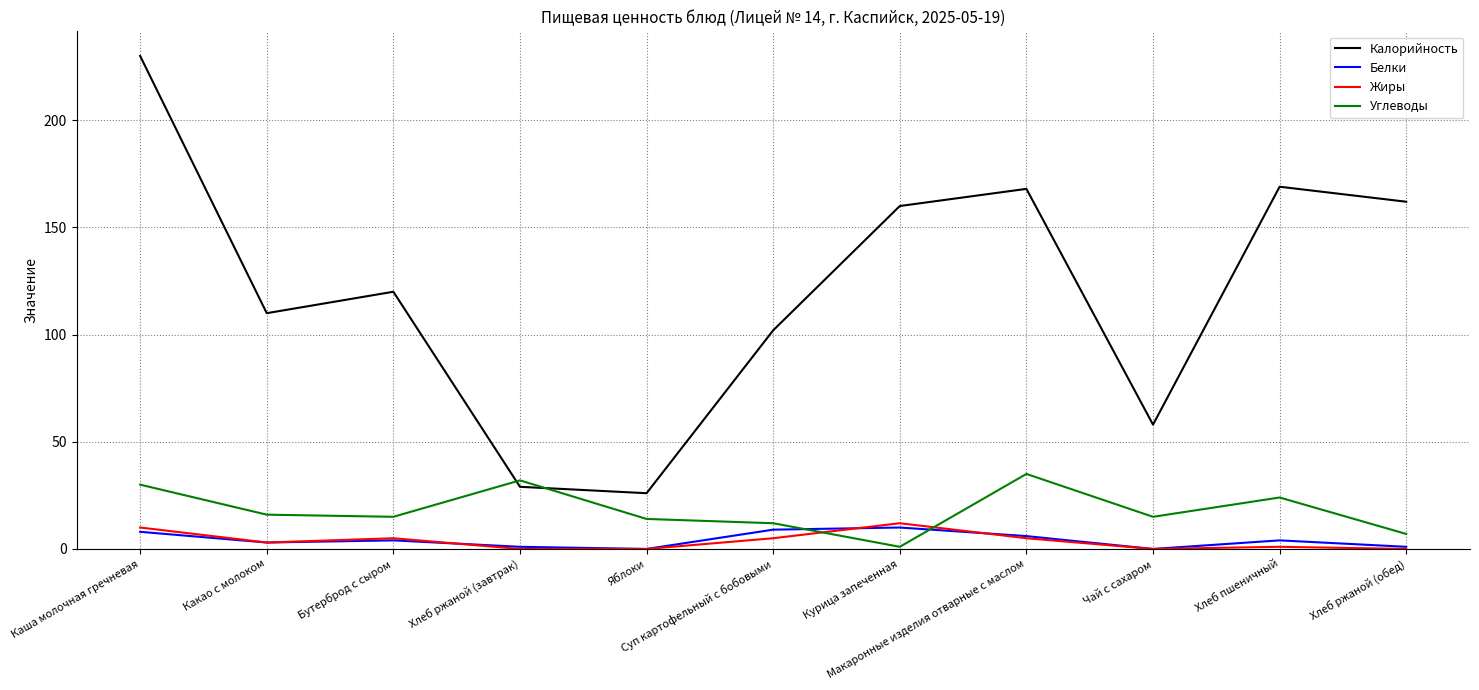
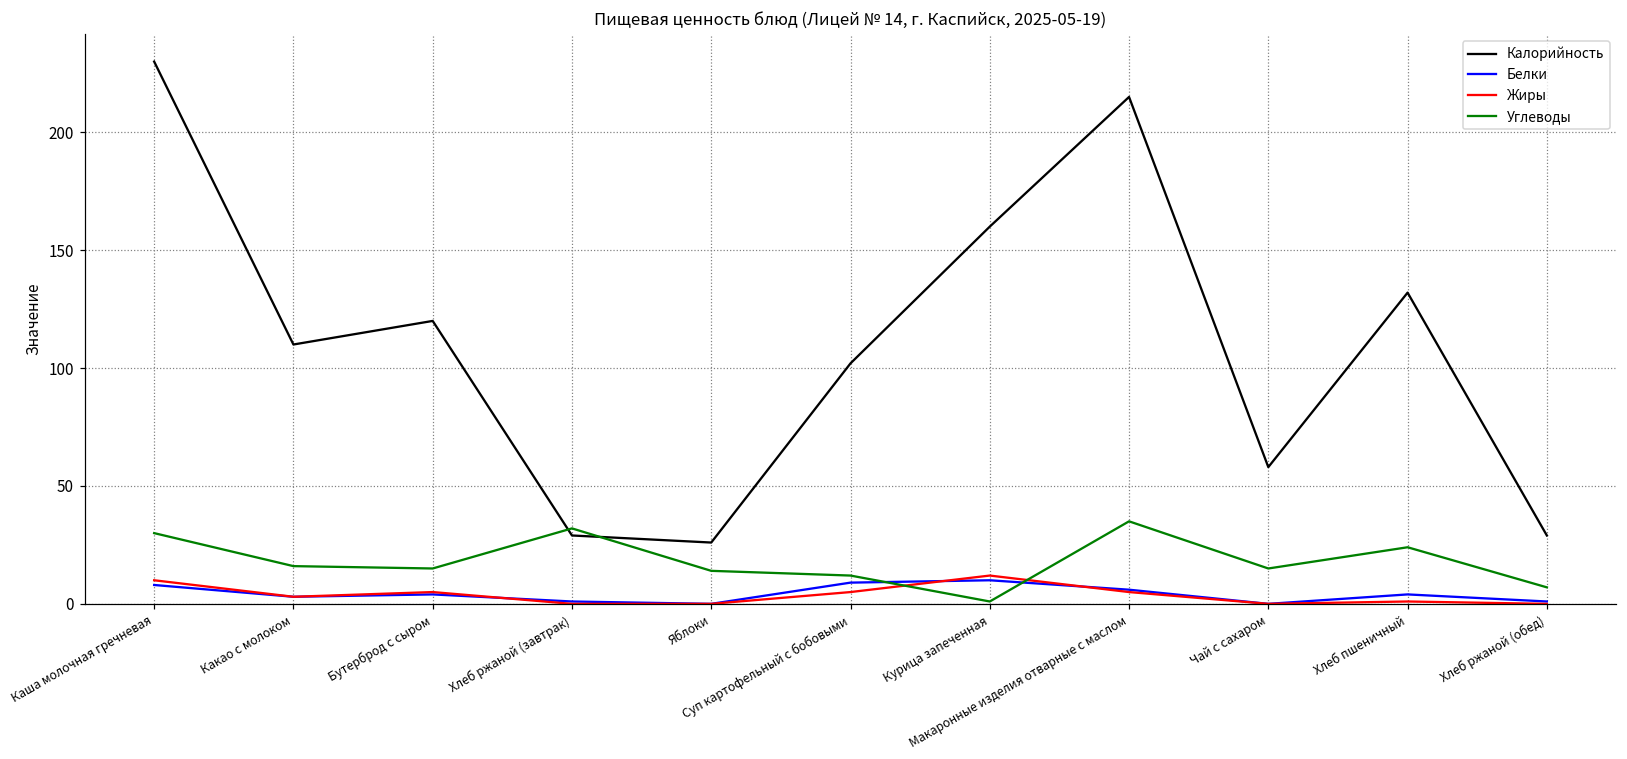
Калорийность, Макаронные изделия отварные с маслом: 168 -> 215
Калорийность, Хлеб пшеничный: 169 -> 132
Калорийность, Хлеб ржаной (обед): 162 -> 29
